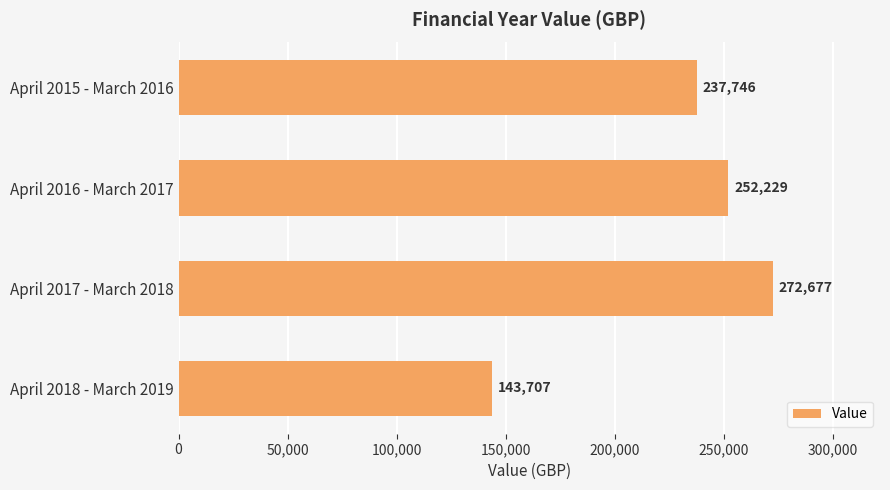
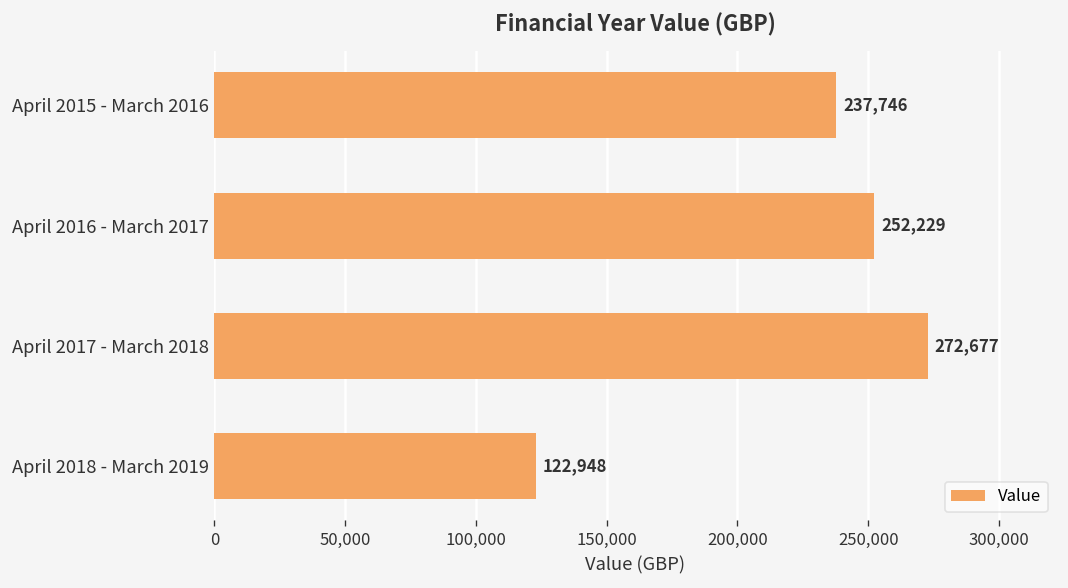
April 2018 - March 2019: 143,707 -> 122,948
